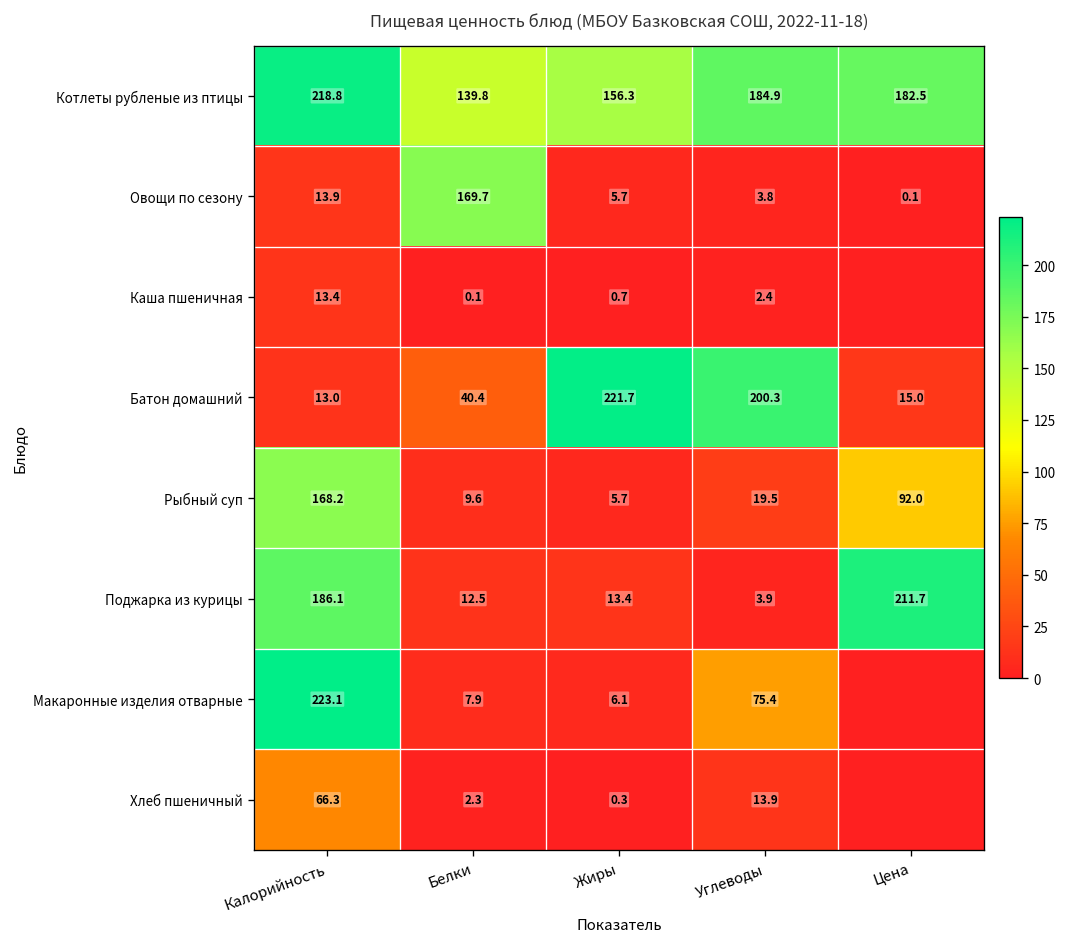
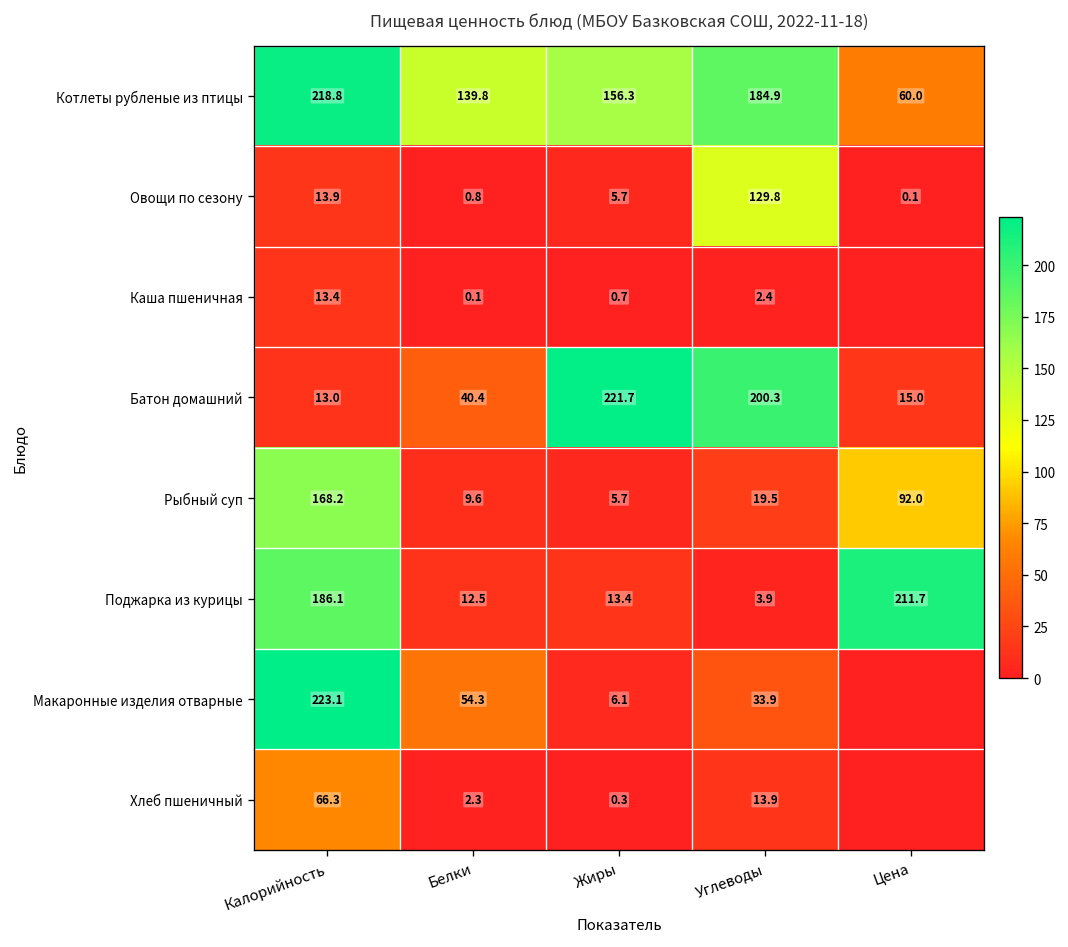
Котлеты рубленые из птицы, Цена: 182.5 -> 60.0
Овощи по сезону, Белки: 169.7 -> 0.8
Овощи по сезону, Углеводы: 3.8 -> 129.8
Макаронные изделия отварные, Белки: 7.9 -> 54.3
Макаронные изделия отварные, Углеводы: 75.4 -> 33.9
